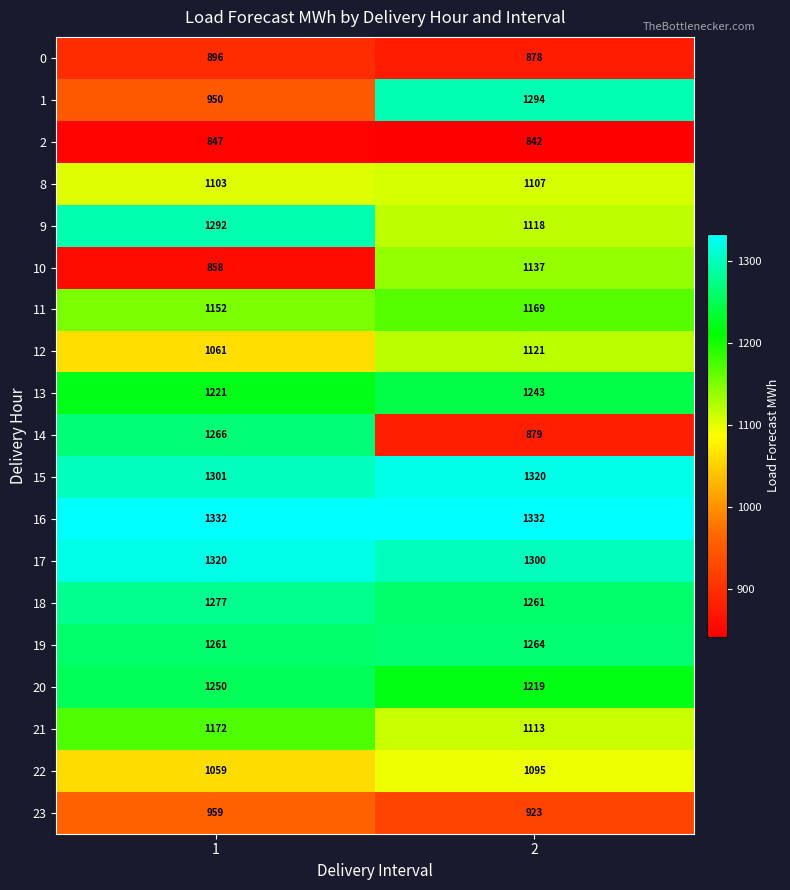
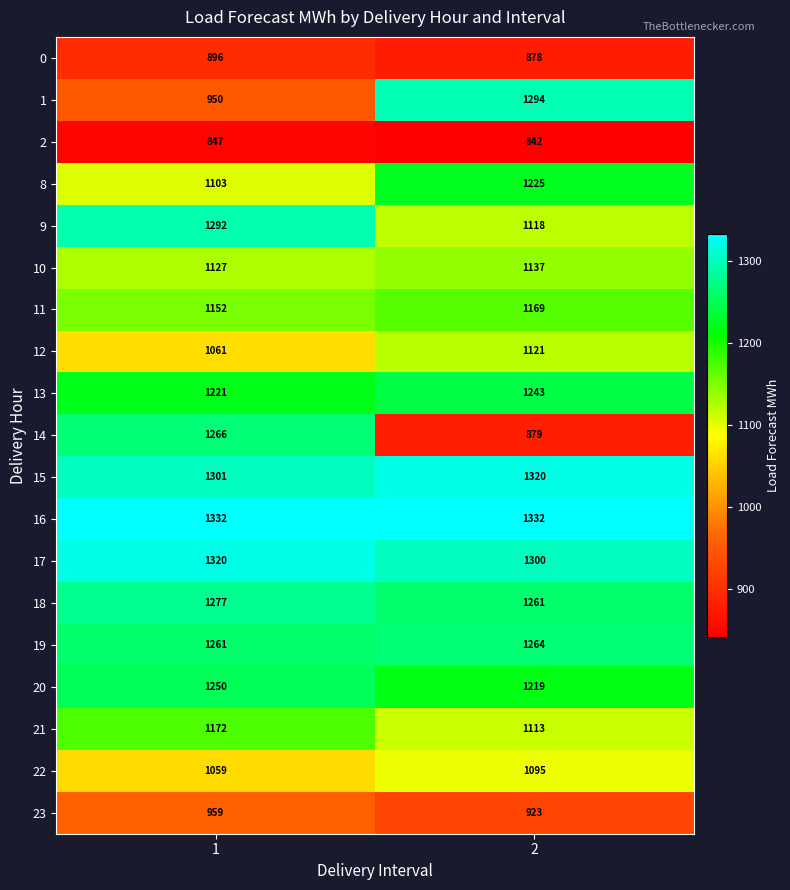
8, 2: 1107 -> 1225
10, 1: 858 -> 1127
